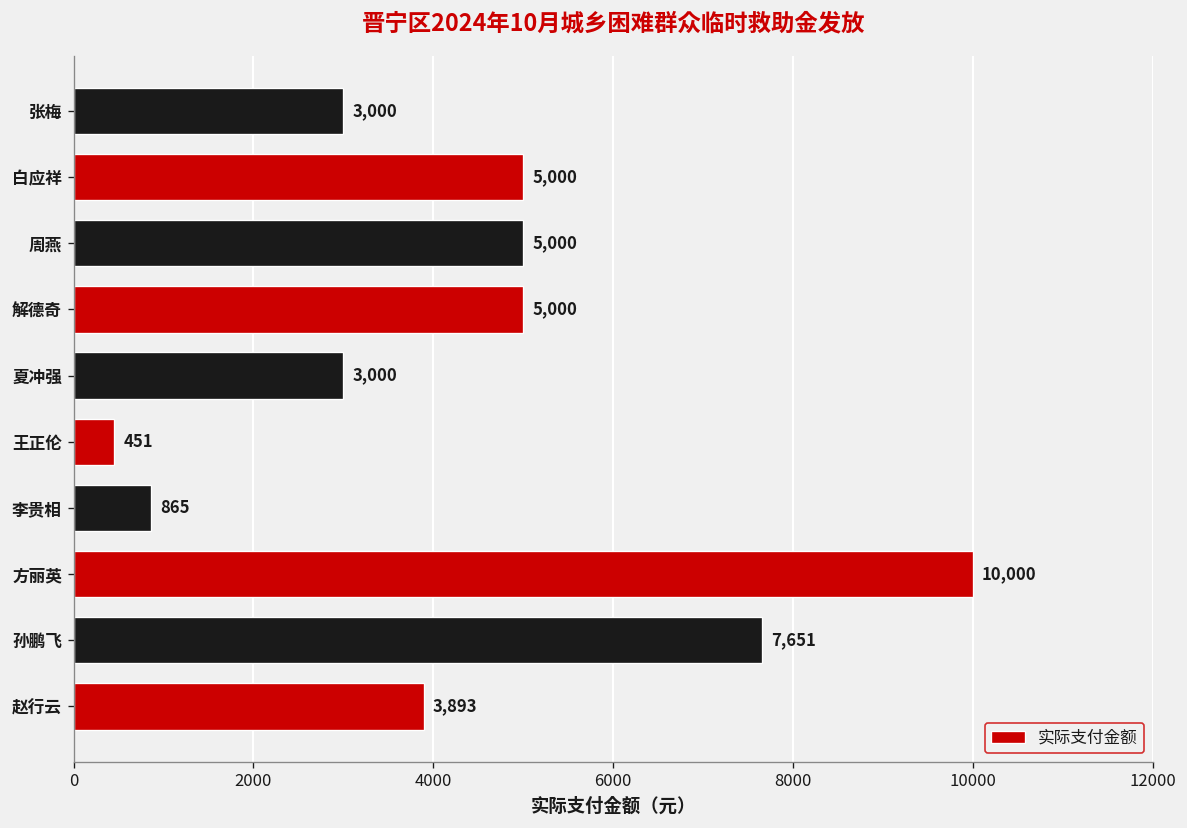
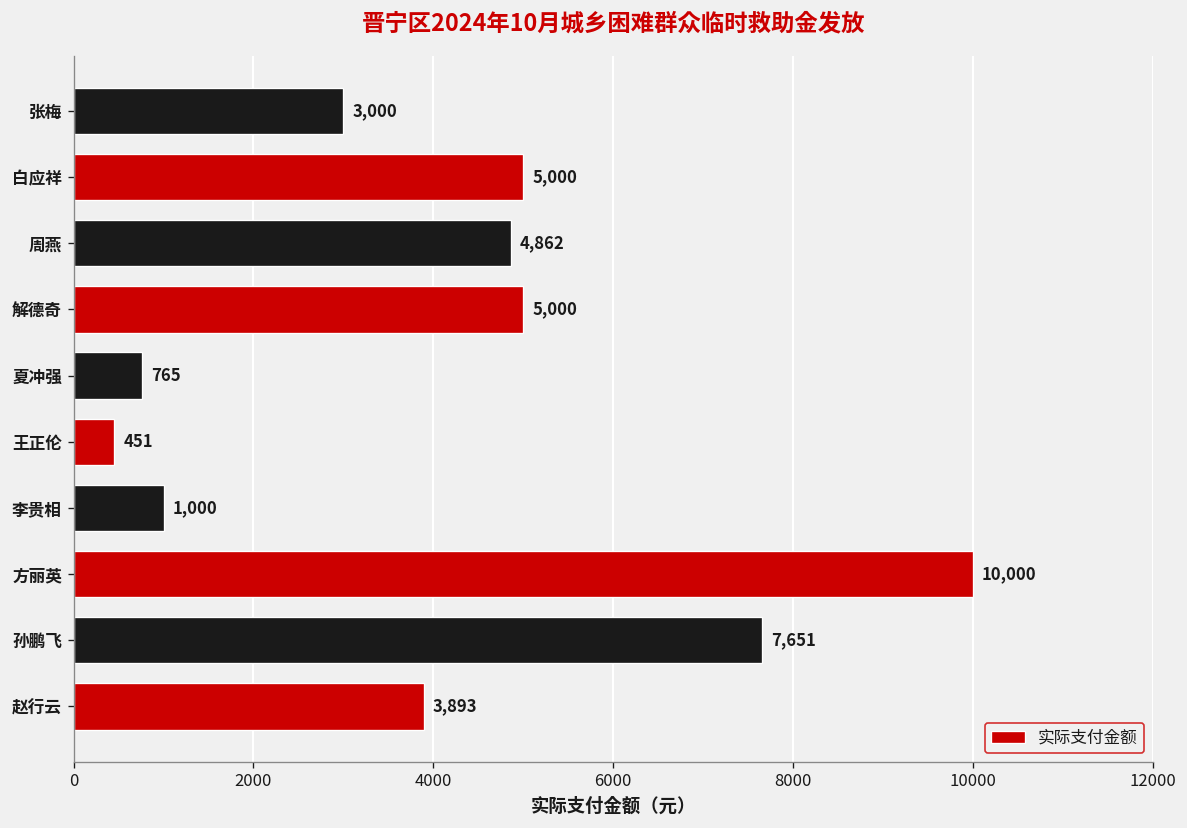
周燕: 5,000 -> 4,862
夏冲强: 3,000 -> 765
李贵相: 865 -> 1,000
